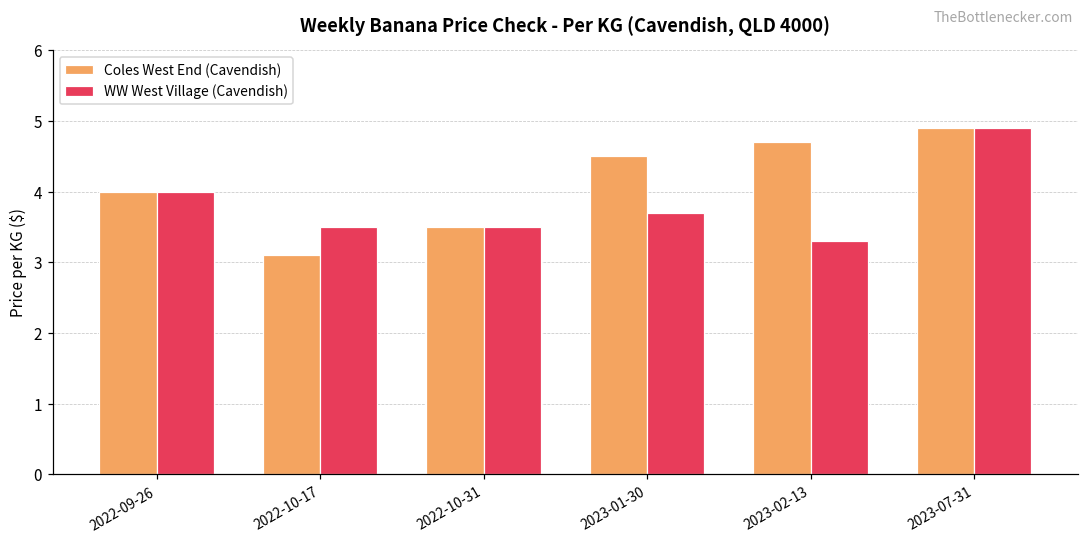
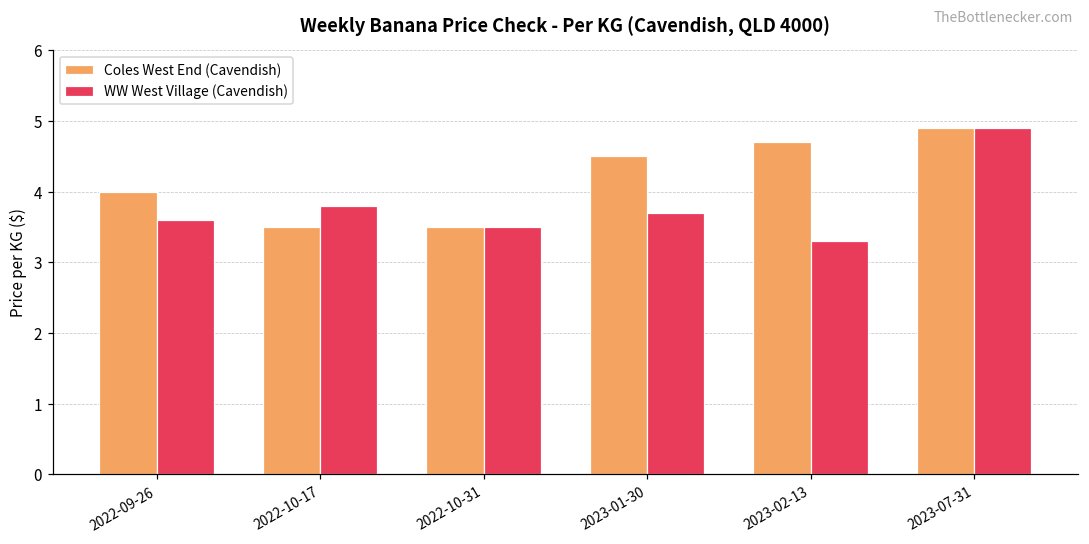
WW West Village (Cavendish), 2022-09-26: 4.0 -> 3.6
Coles West End (Cavendish), 2022-10-17: 3.1 -> 3.5
WW West Village (Cavendish), 2022-10-17: 3.5 -> 3.8
